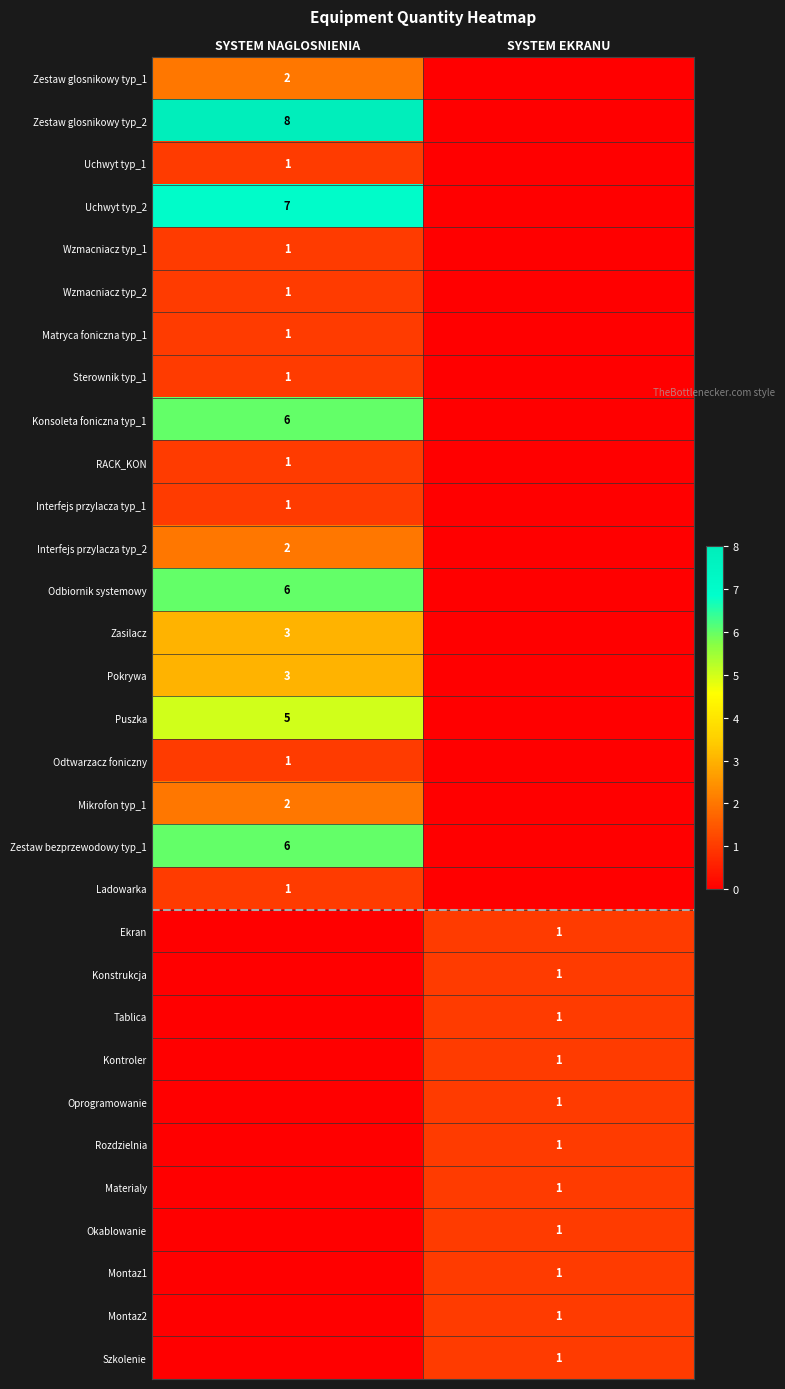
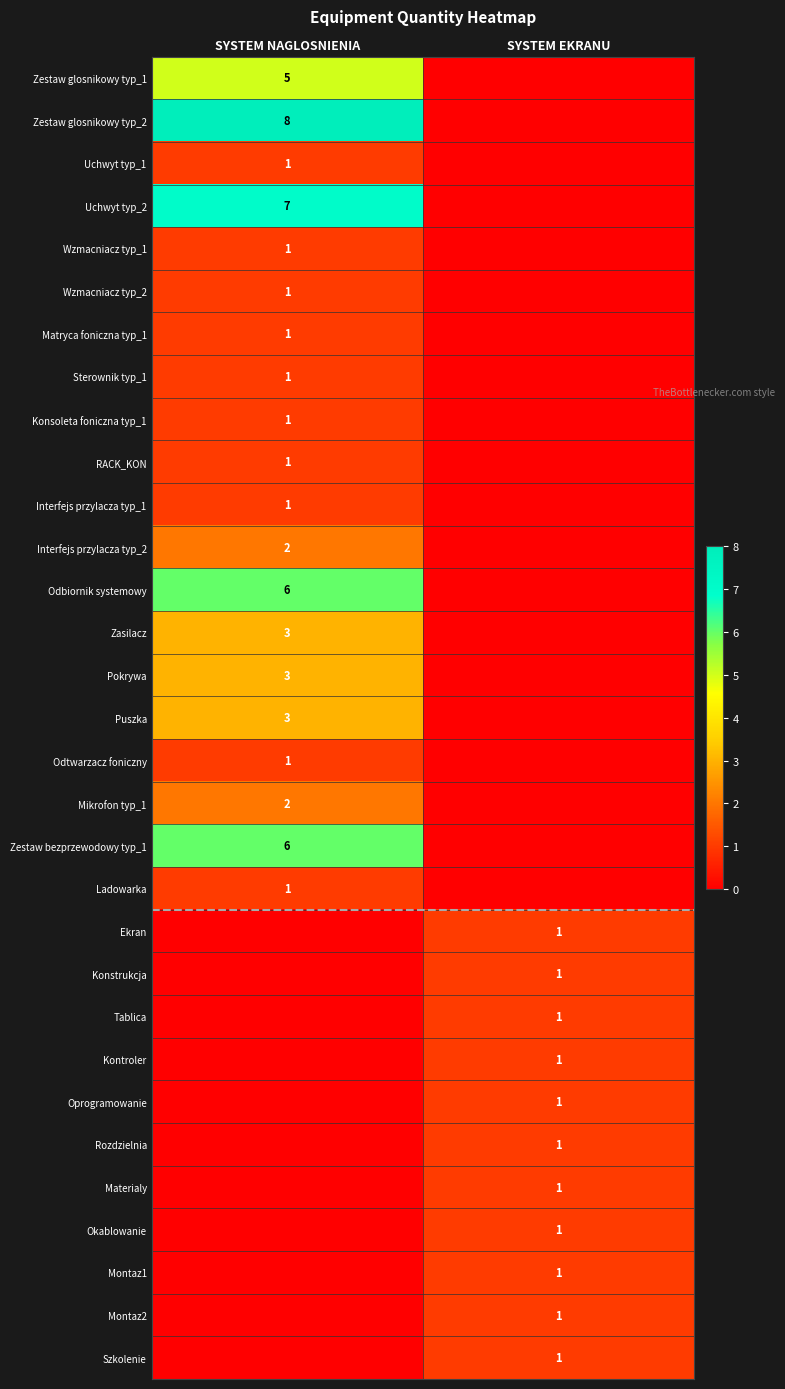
Zestaw glosnikowy typ_1, SYSTEM NAGLOSNIENIA: 2 -> 5
Konsoleta foniczna typ_1, SYSTEM NAGLOSNIENIA: 6 -> 1
Puszka, SYSTEM NAGLOSNIENIA: 5 -> 3
